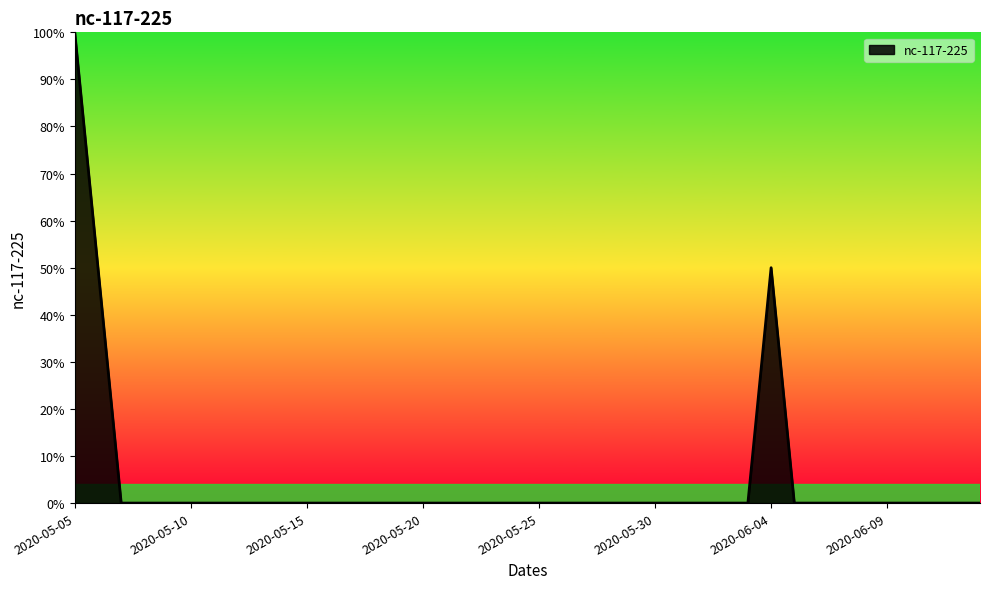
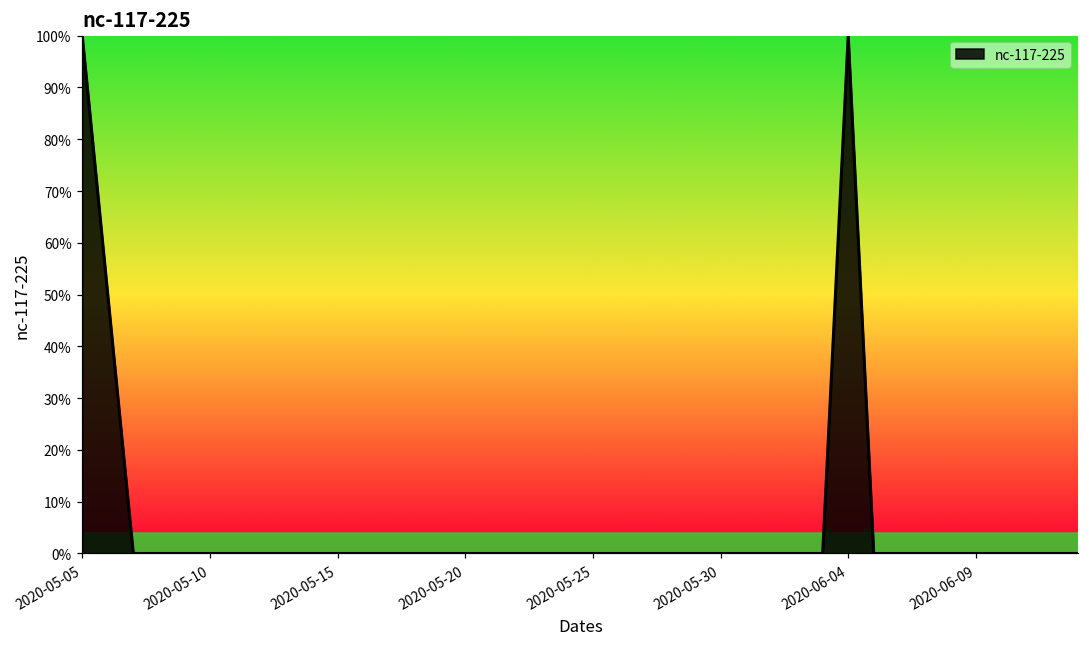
2020-06-04: 50% -> 100%
